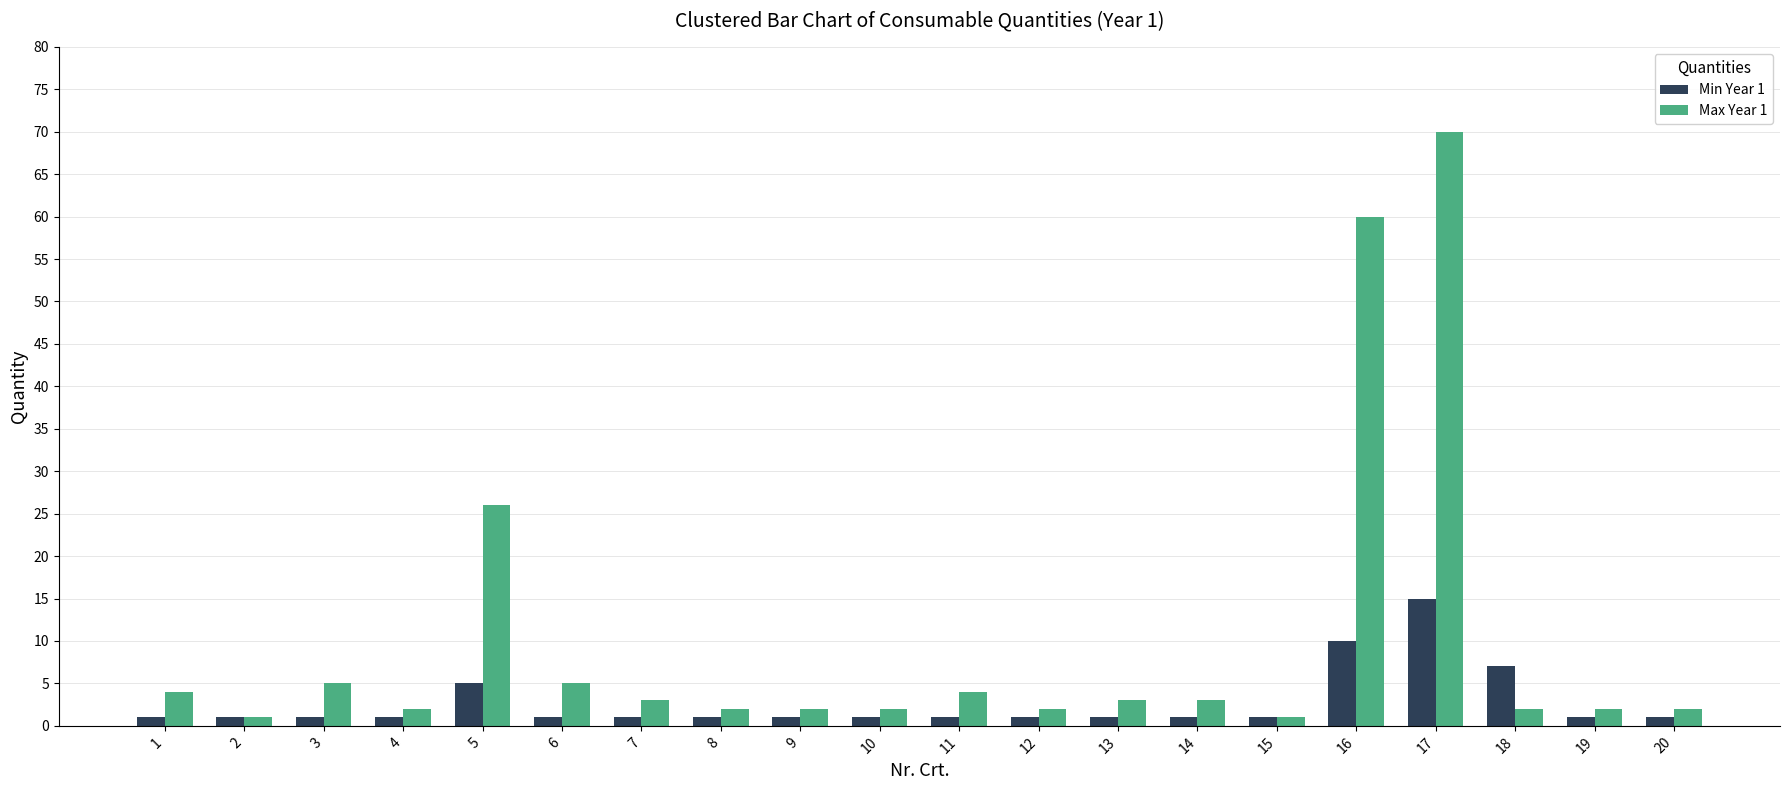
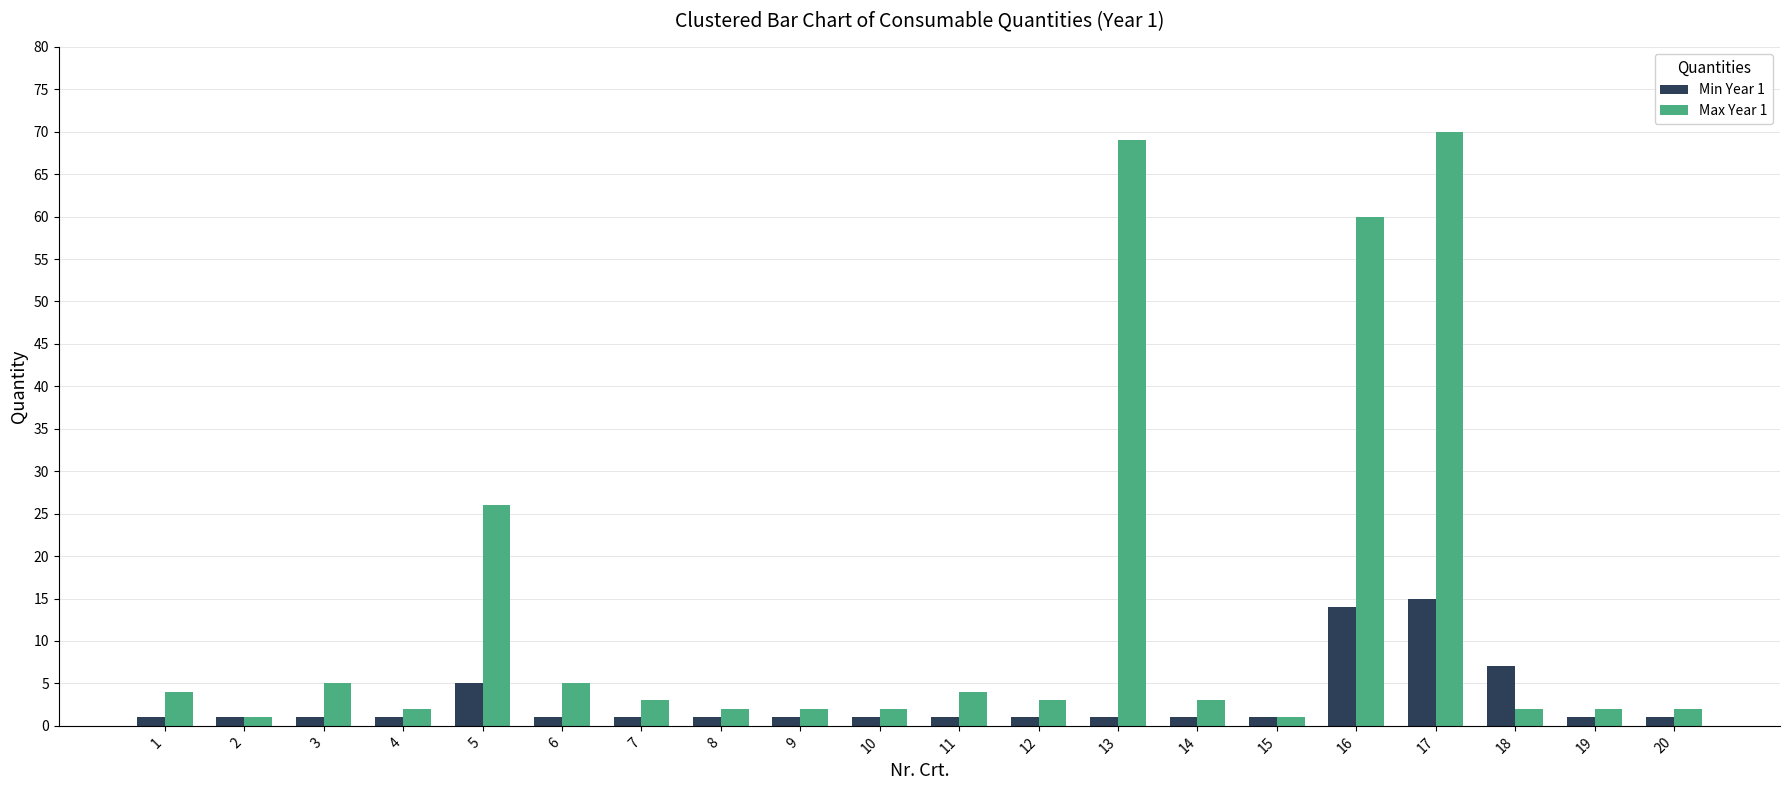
Max Year 1, 12: 2 -> 3
Max Year 1, 13: 3 -> 69
Min Year 1, 16: 10 -> 14
